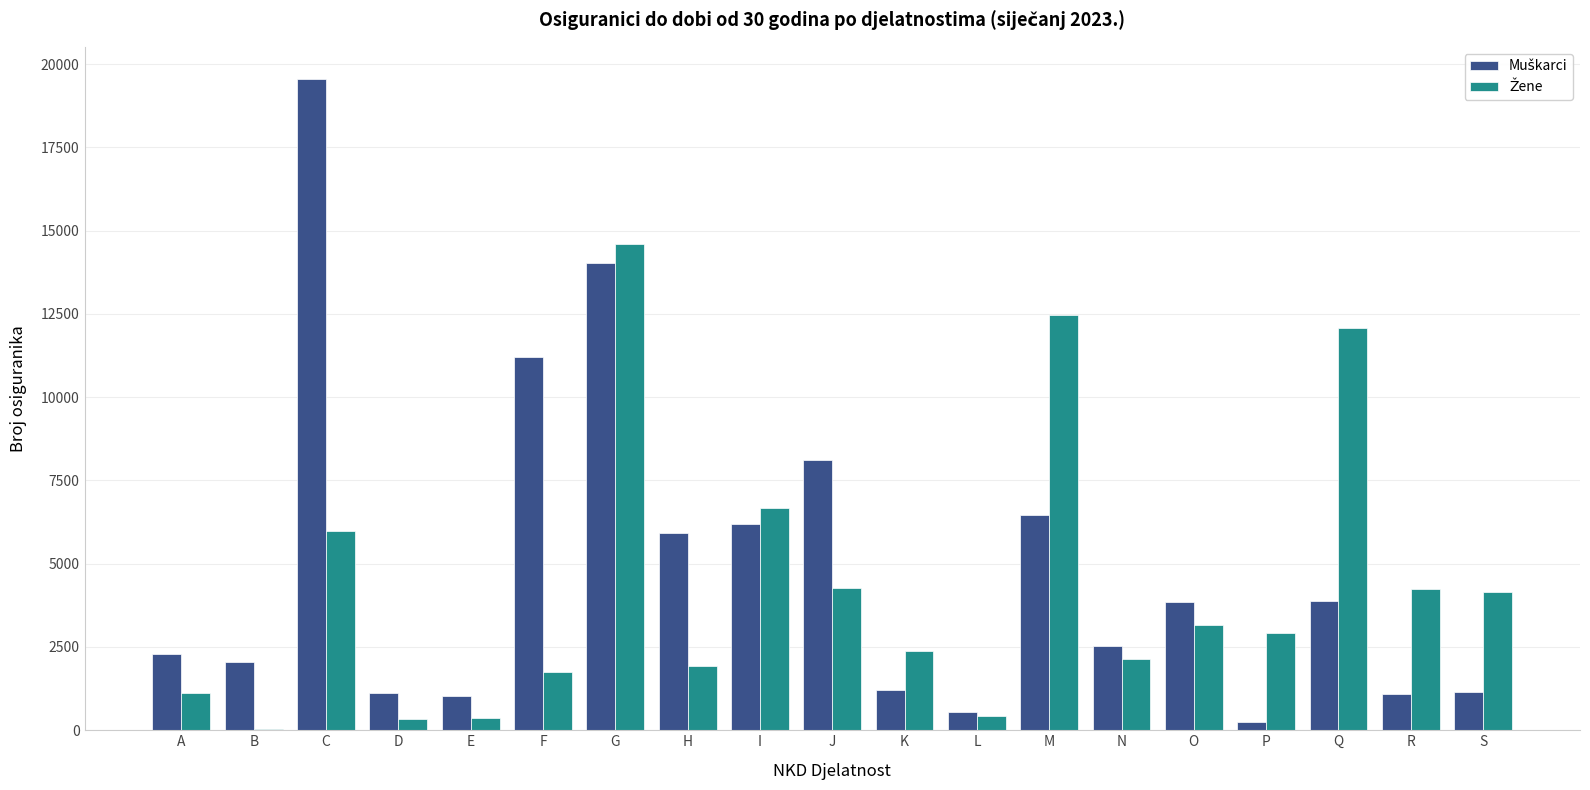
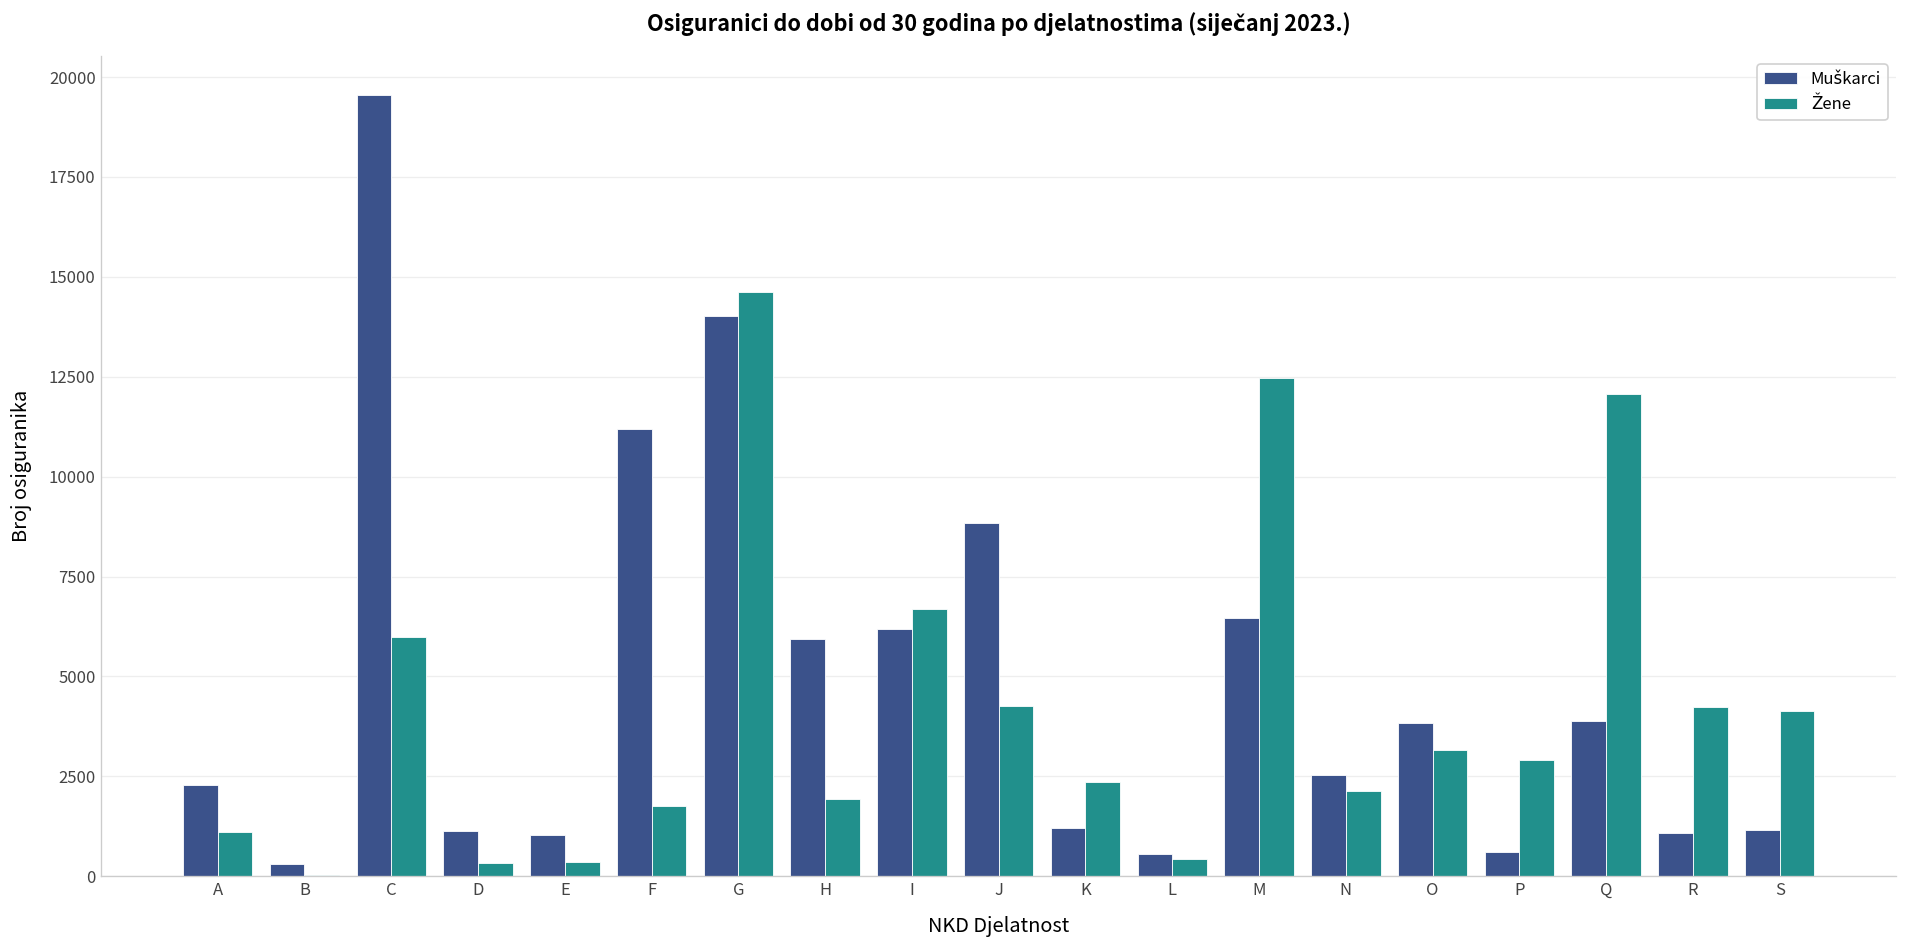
Muškarci, B: 2000 -> 300
Muškarci, J: 8100 -> 8800
Muškarci, P: 300 -> 600
